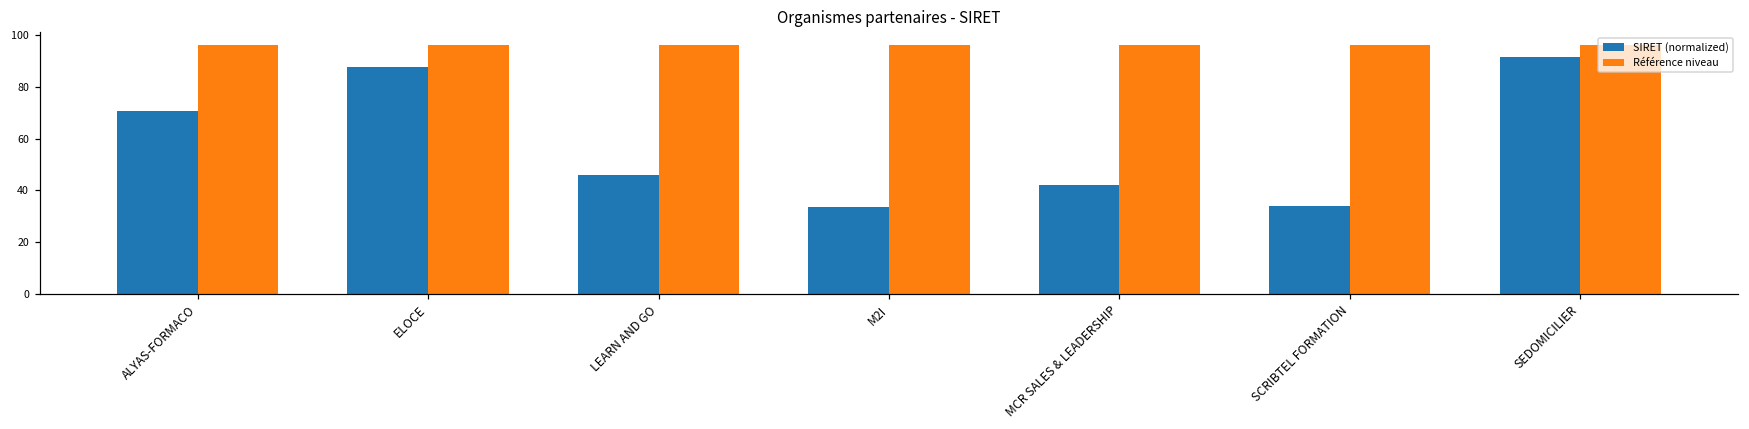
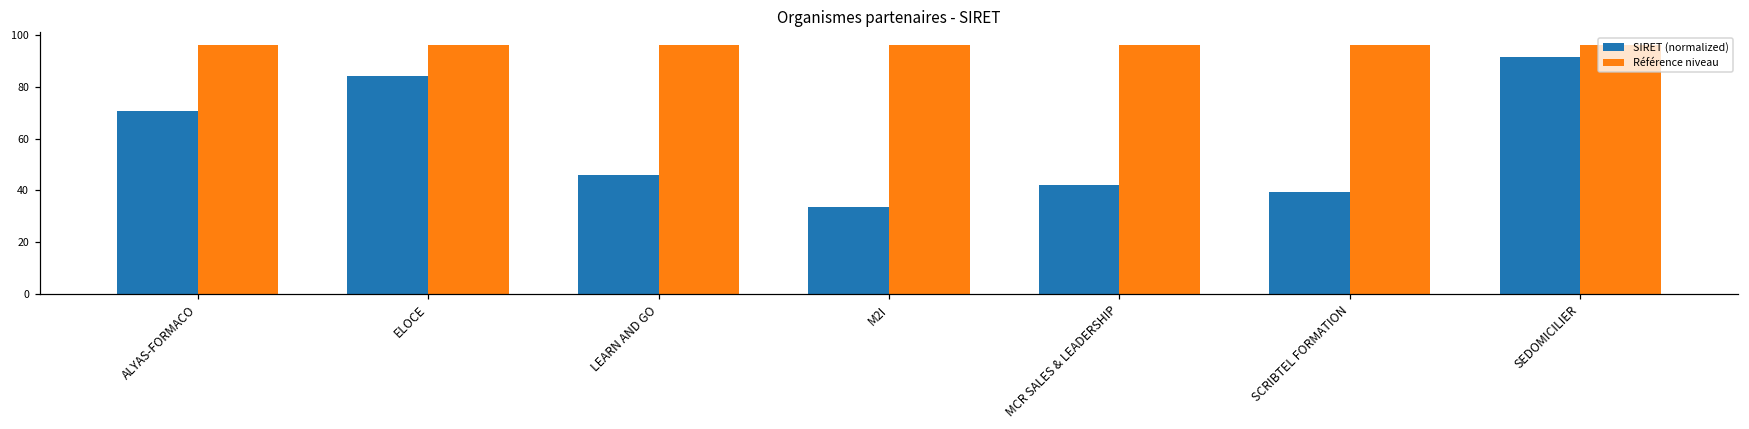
SIRET (normalized), ELOCE: 88 -> 84
SIRET (normalized), SCRIBTEL FORMATION: 34 -> 39
